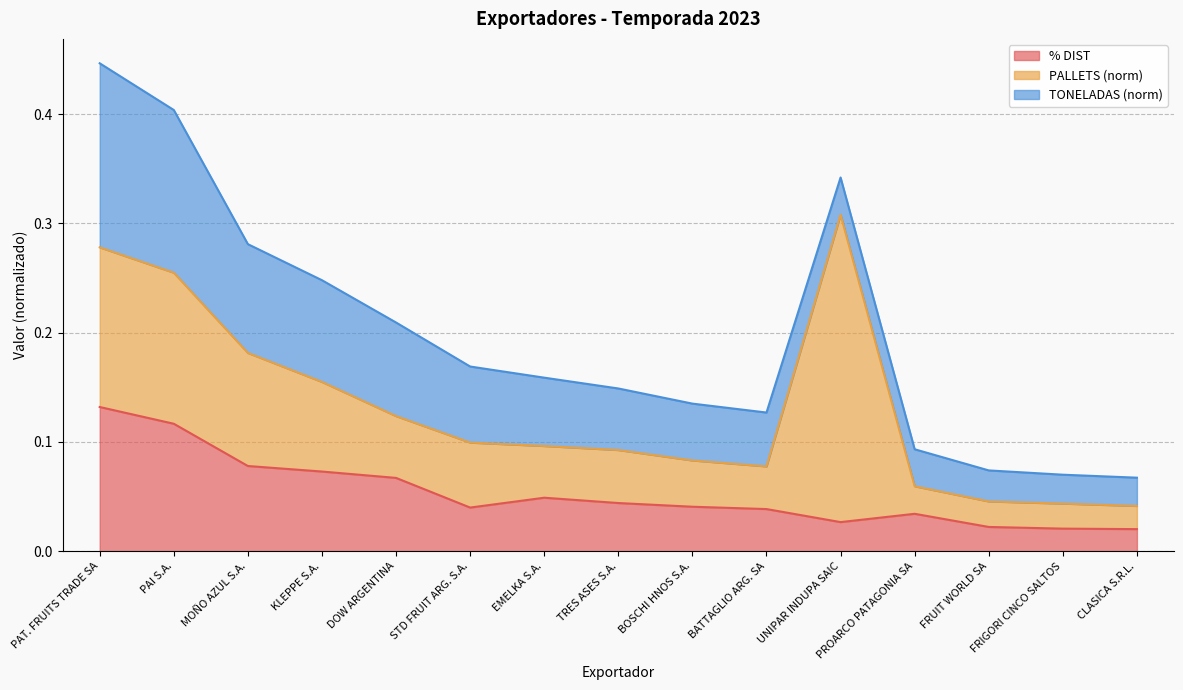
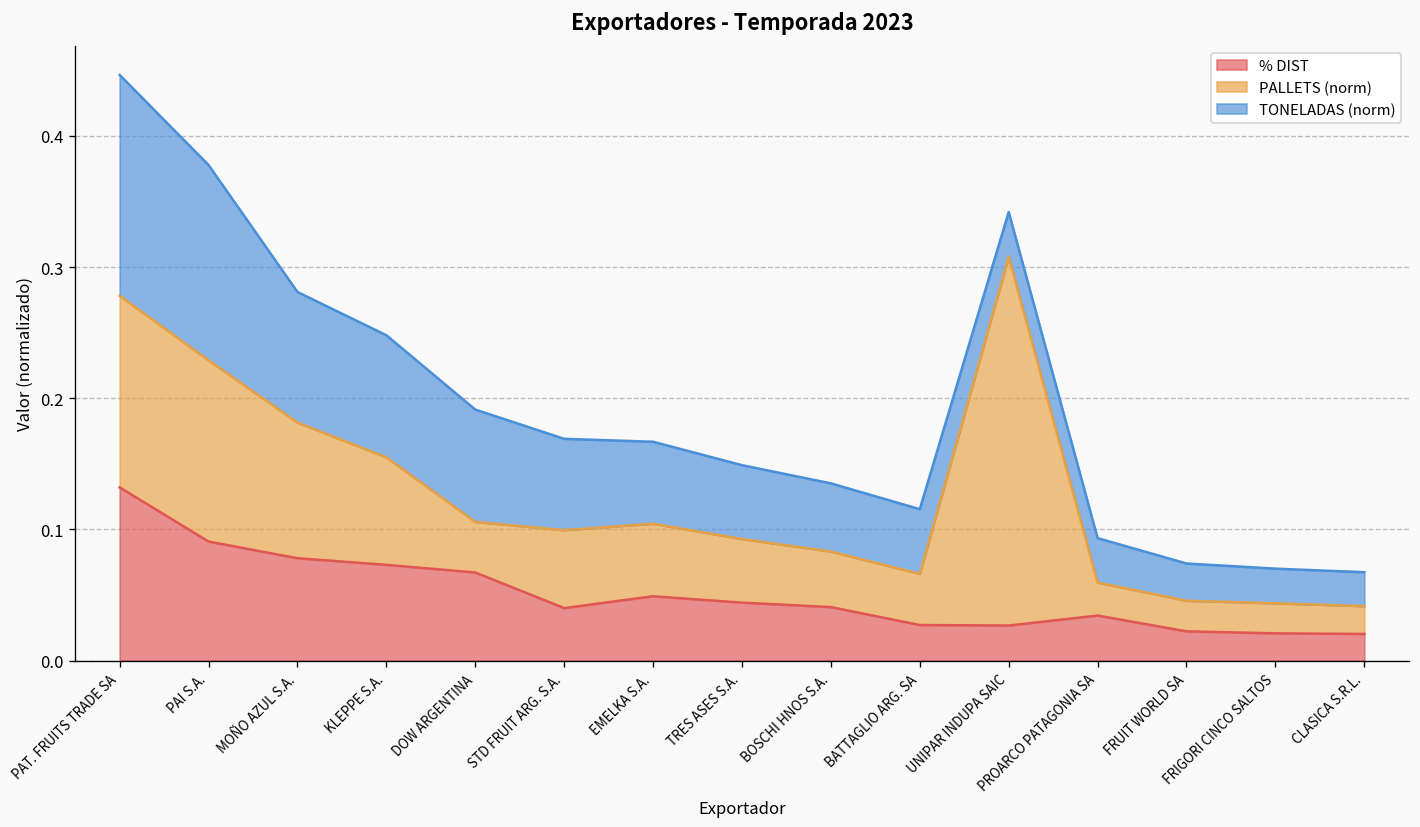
% DIST, PAI S.A.: 0.117 -> 0.091
PALLETS (norm), DOW ARGENTINA: 0.057 -> 0.039
PALLETS (norm), EMELKA S.A.: 0.047 -> 0.055
% DIST, BATTAGLIO ARG. SA: 0.039 -> 0.027
